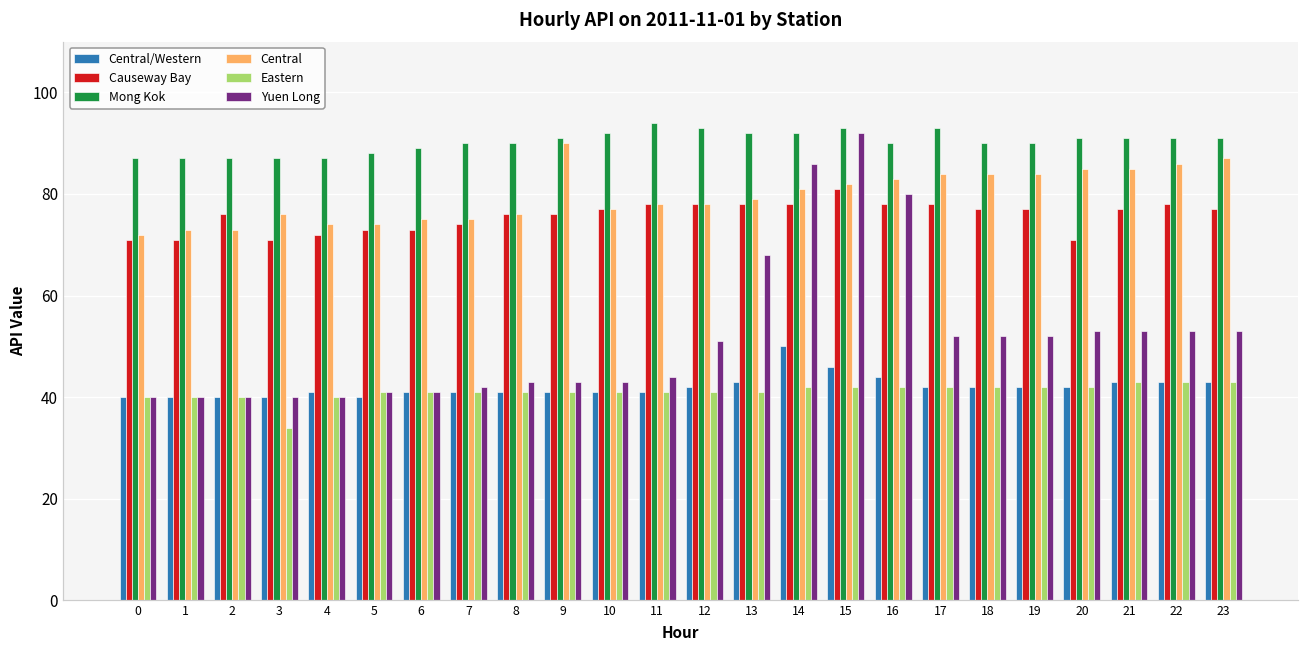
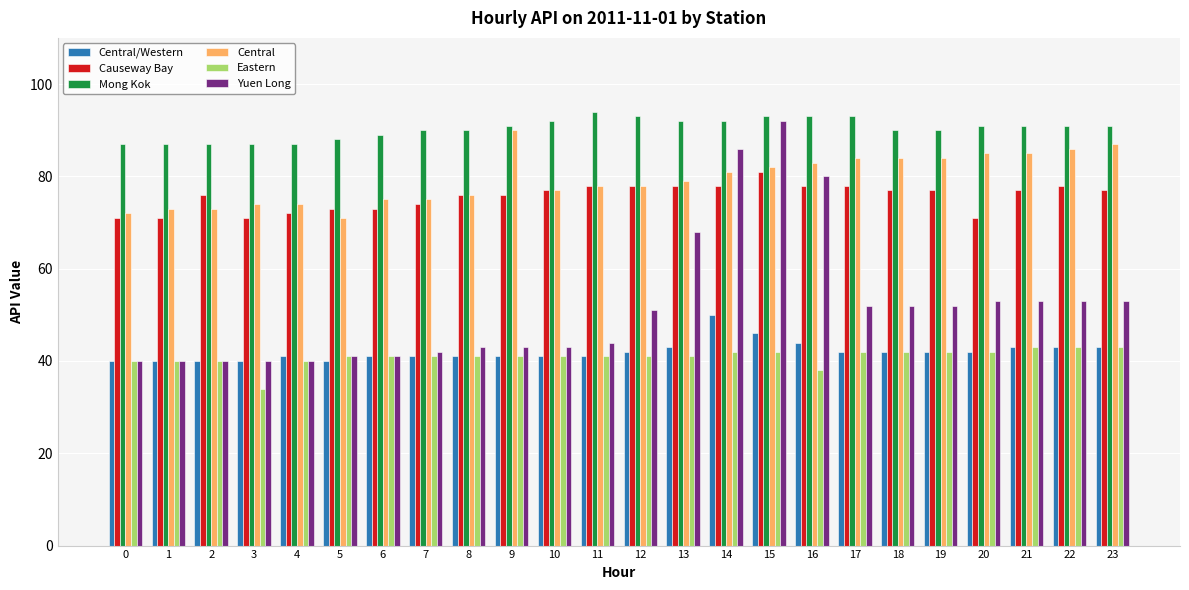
Central, 3: 76 -> 74
Central, 5: 74 -> 71
Mong Kok, 16: 90 -> 93
Eastern, 16: 42 -> 38
